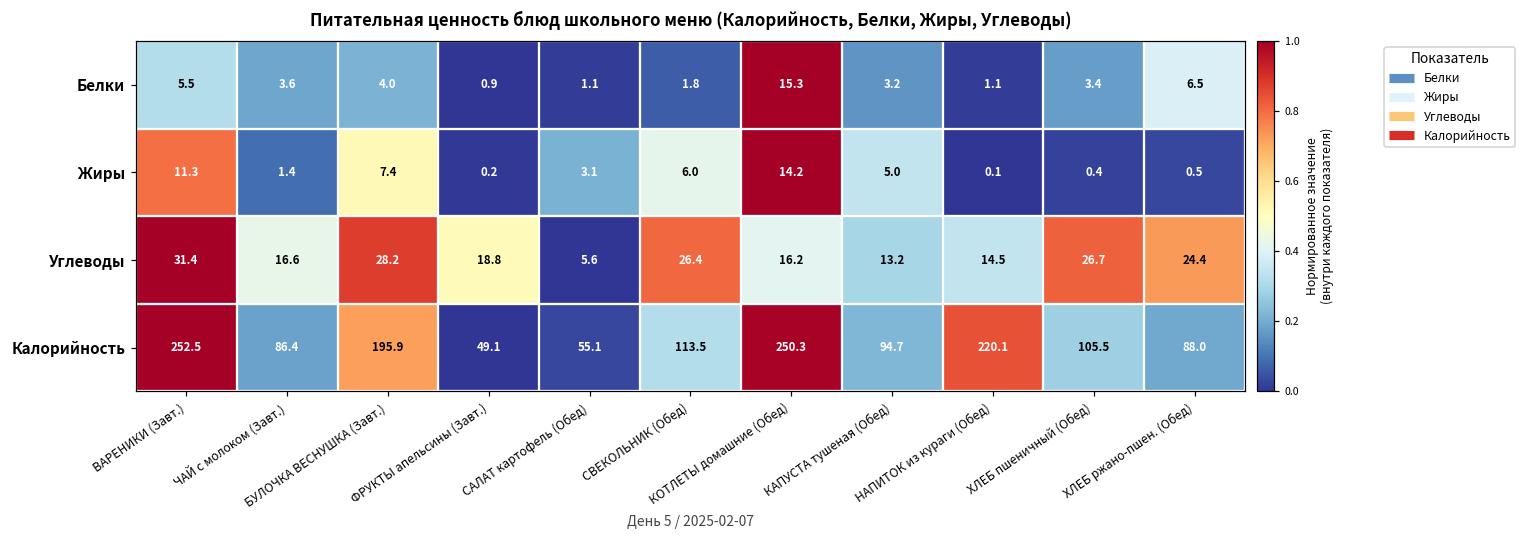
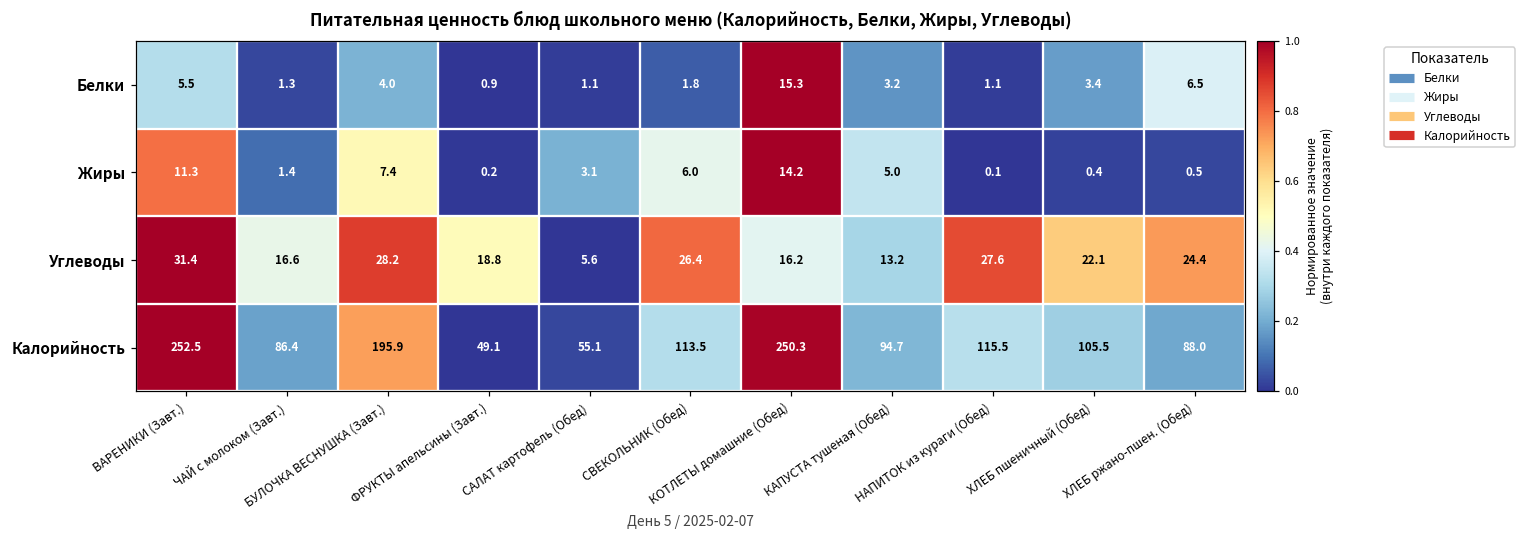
Белки, ЧАЙ с молоком (Завт.): 3.6 -> 1.3
Углеводы, НАПИТОК из кураги (Обед): 14.5 -> 27.6
Углеводы, ХЛЕБ пшеничный (Обед): 26.7 -> 22.1
Калорийность, НАПИТОК из кураги (Обед): 220.1 -> 115.5
